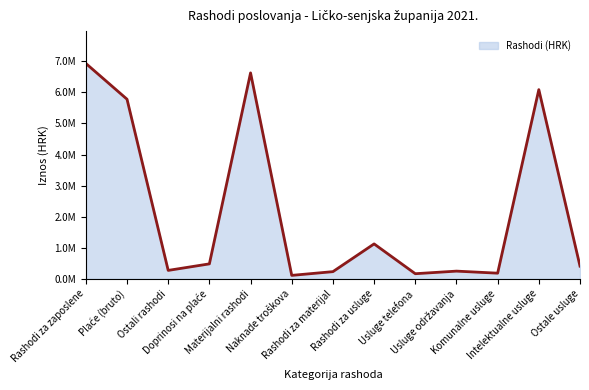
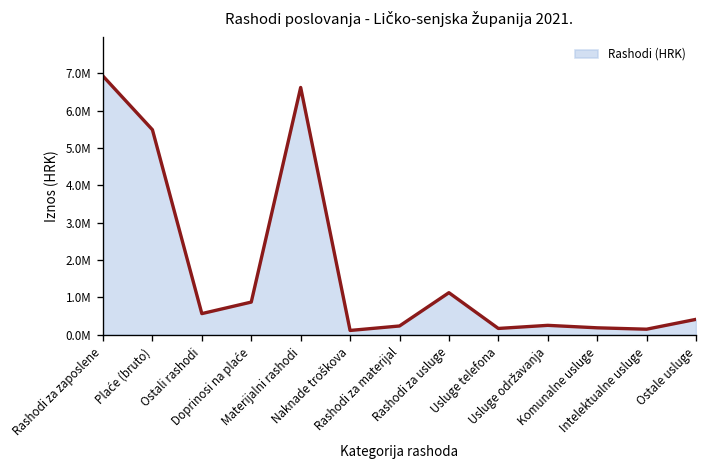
Plaće (bruto): 5800000 -> 5500000
Ostali rashodi: 300000 -> 600000
Doprinosi na plaće: 500000 -> 900000
Intelektualne usluge: 6100000 -> 100000
